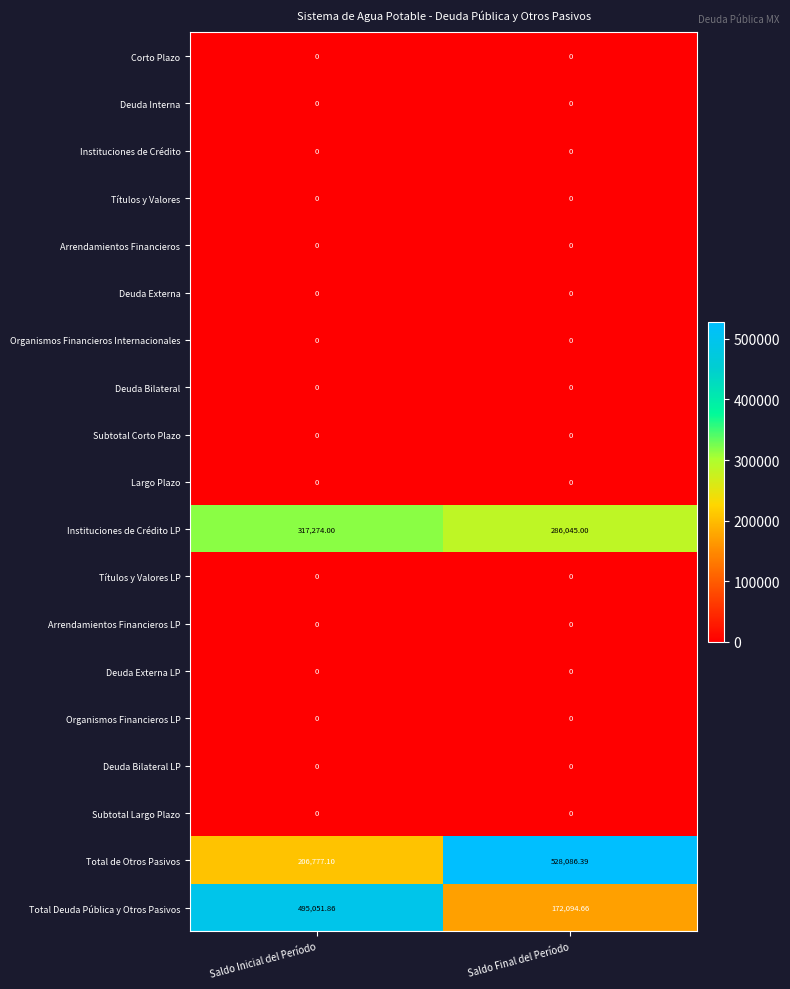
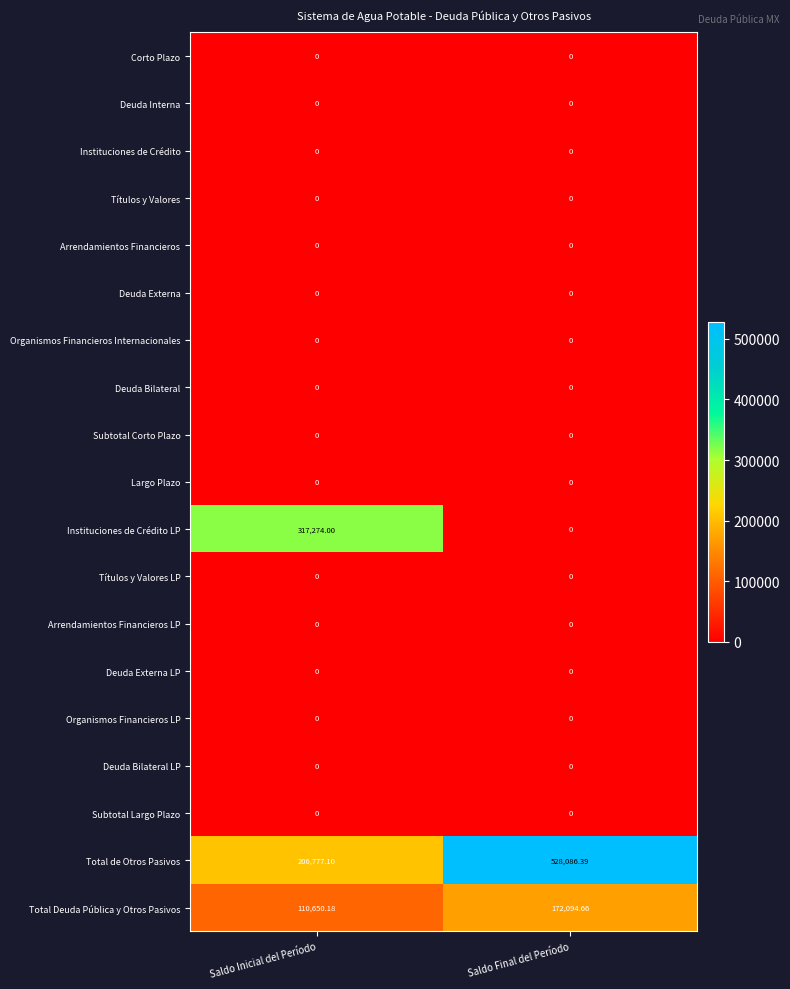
Instituciones de Crédito LP, Saldo Final del Período: 286,045.00 -> 0
Total Deuda Pública y Otros Pasivos, Saldo Inicial del Período: 495,051.86 -> 110,650.18
